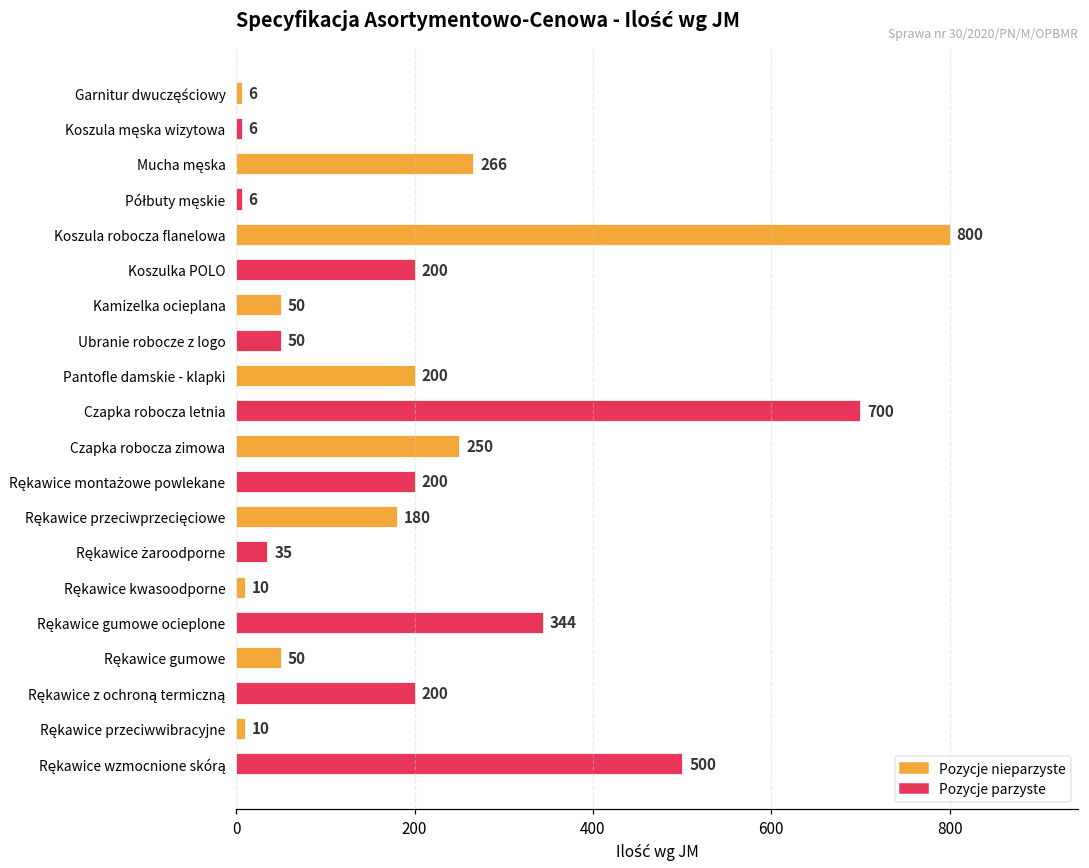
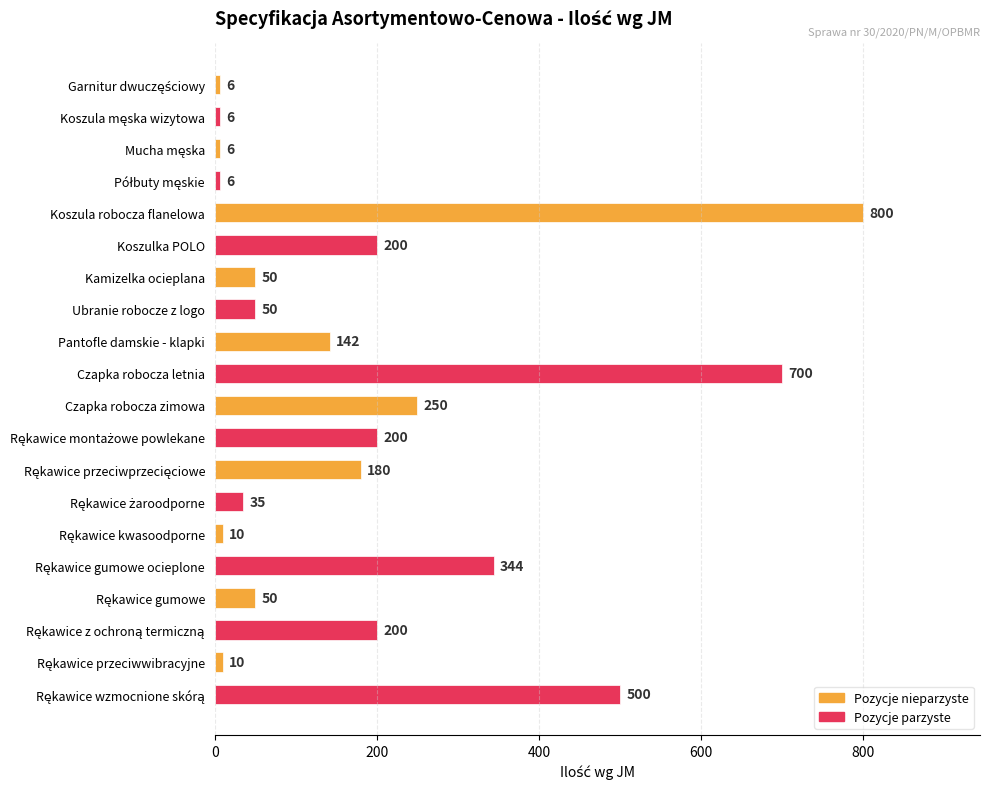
Mucha męska: 266 -> 6
Pantofle damskie - klapki: 200 -> 142
